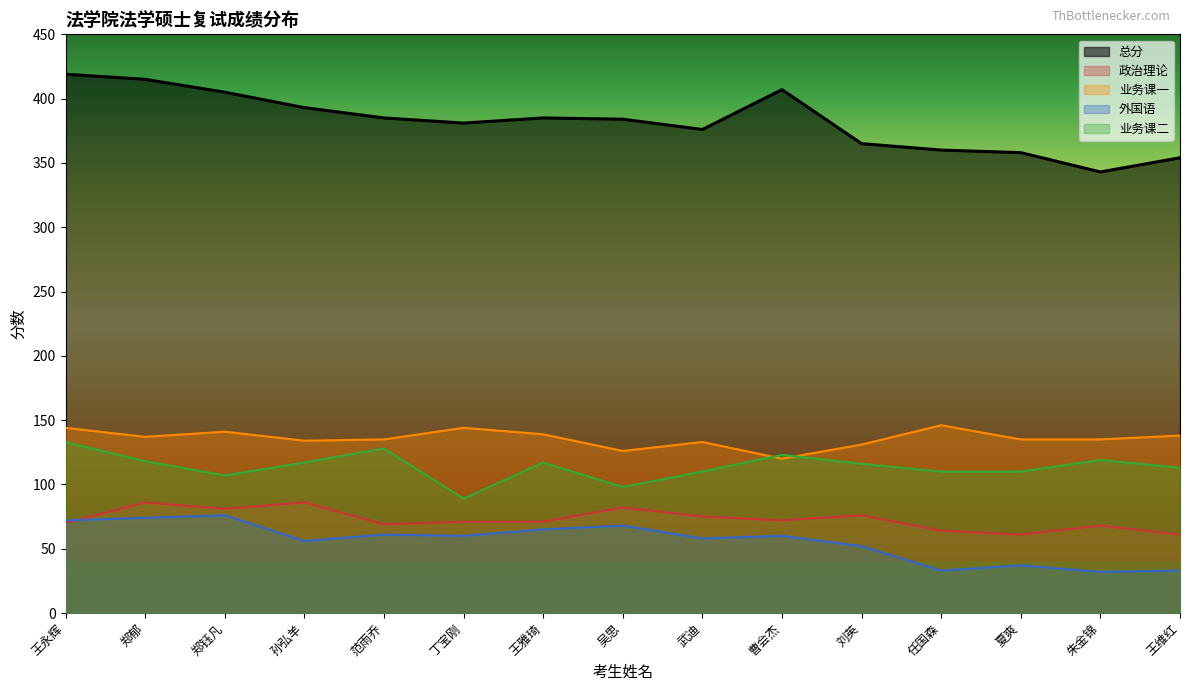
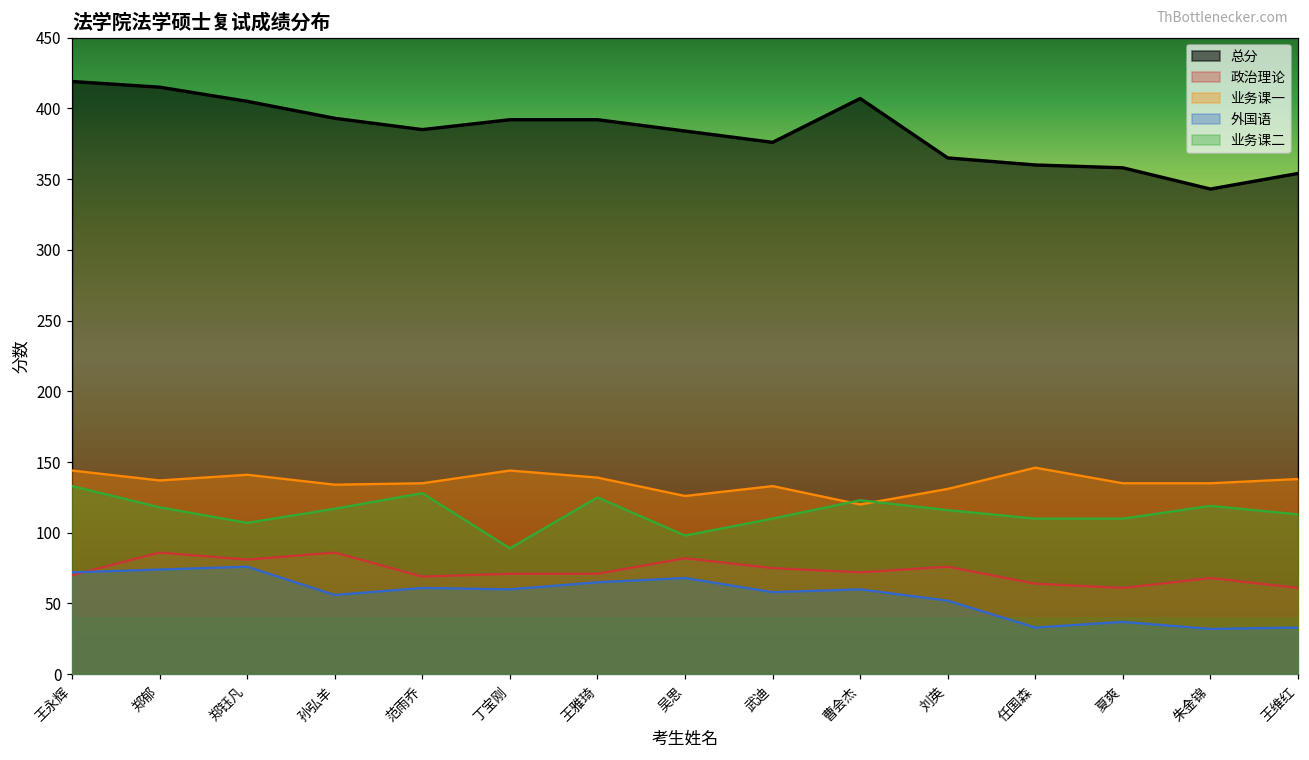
总分, 丁宝刚: 381 -> 392
总分, 王雅琦: 385 -> 392
业务课二, 王雅琦: 117 -> 125
